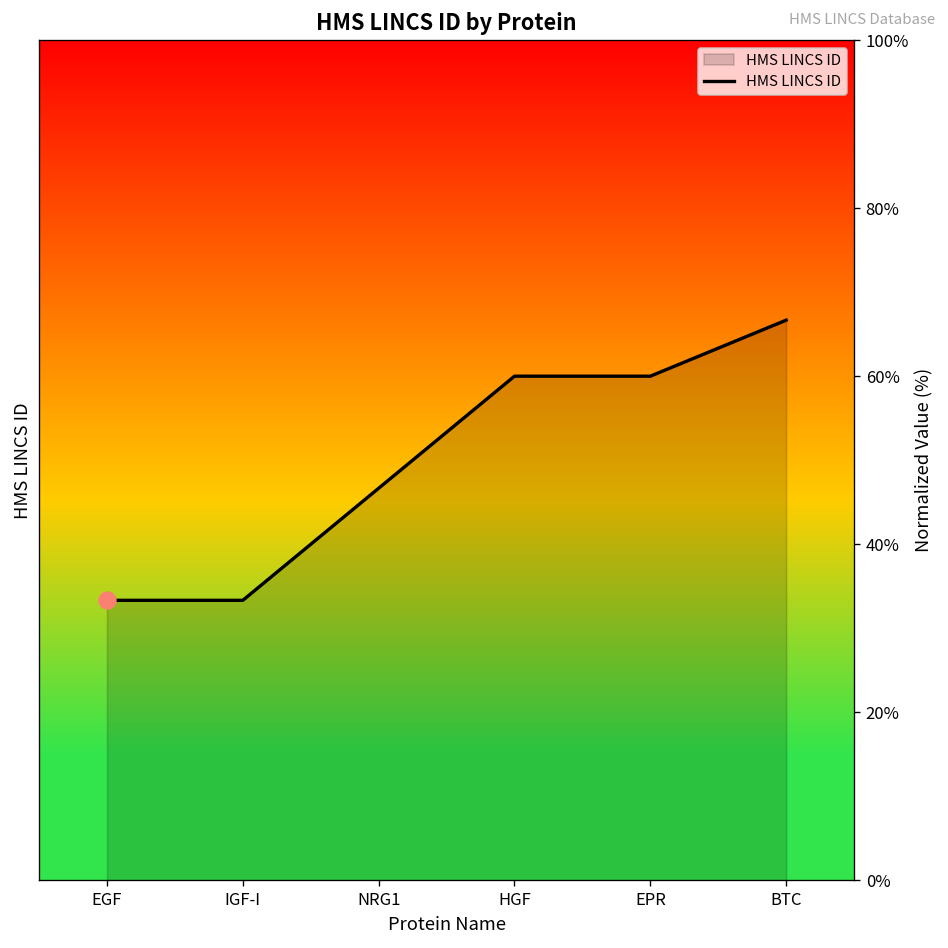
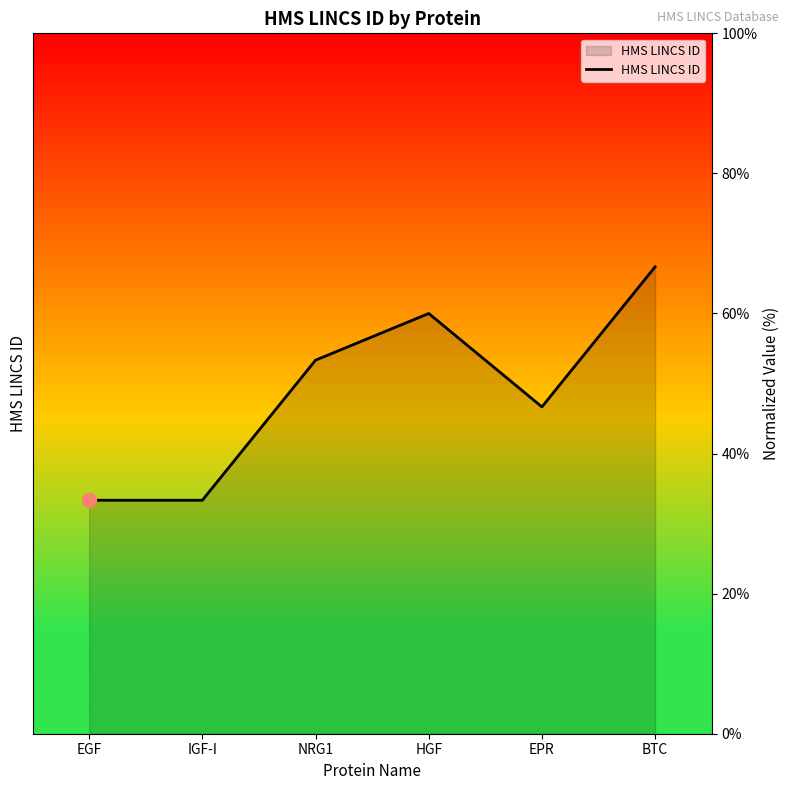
HMS LINCS ID, NRG1: 47% -> 53%
HMS LINCS ID, EPR: 60% -> 47%
